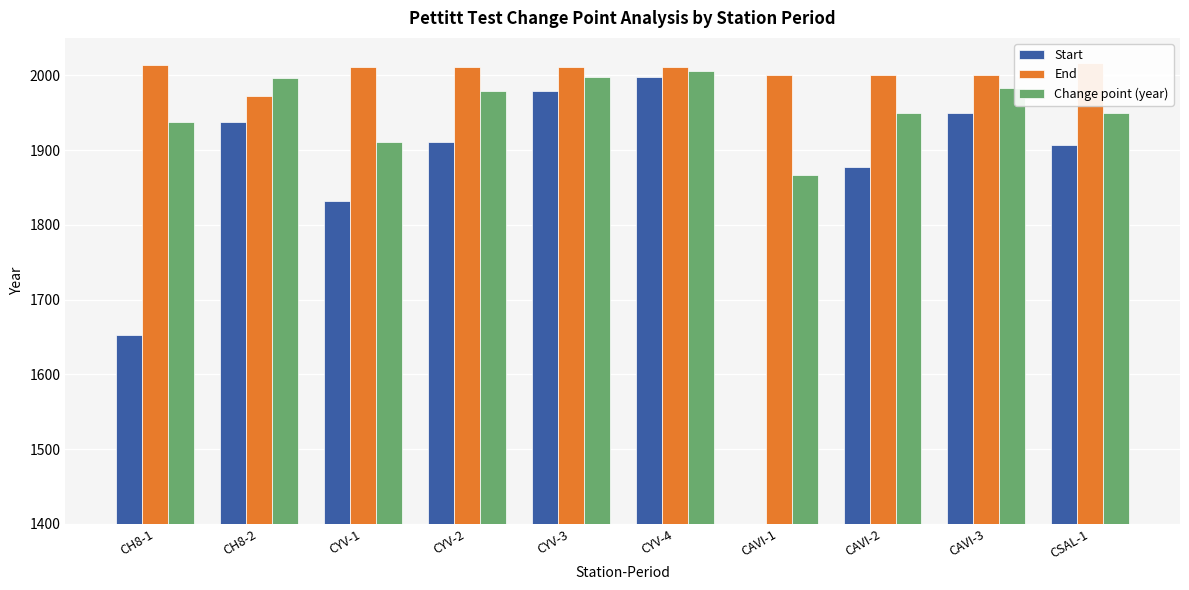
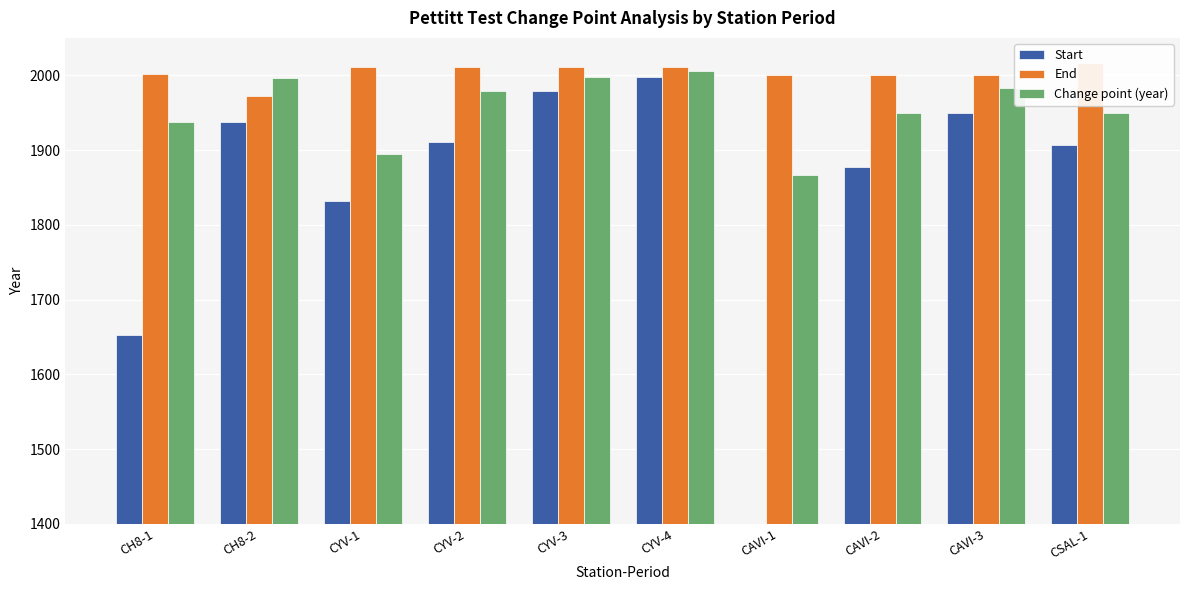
End, CH8-1: 2010 -> 2000
Change point (year), CYV-1: 1910 -> 1900
